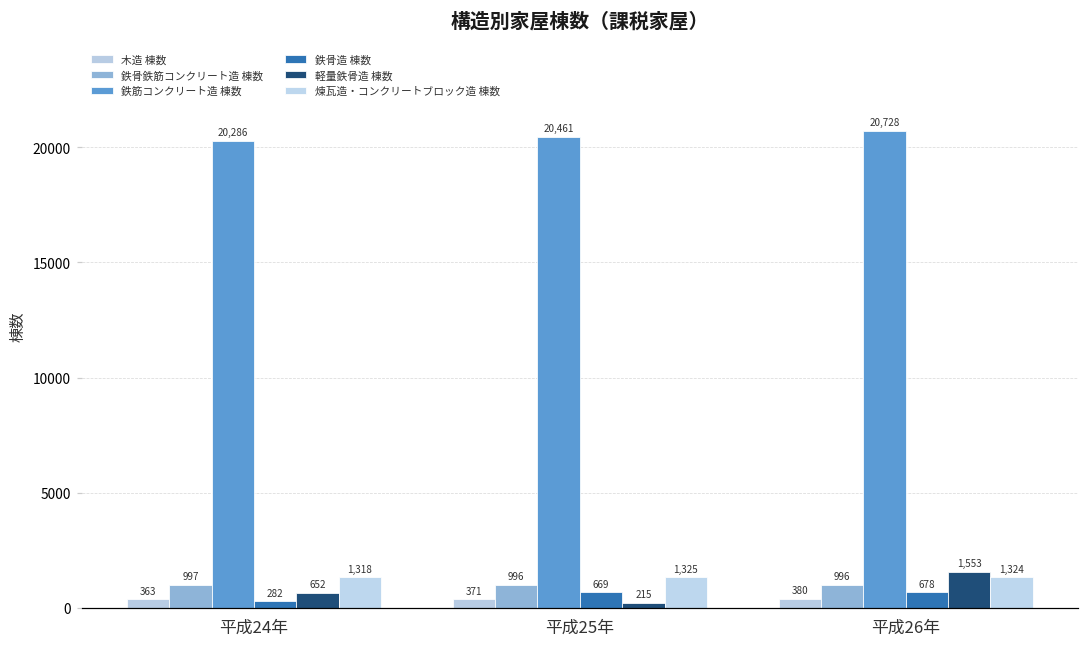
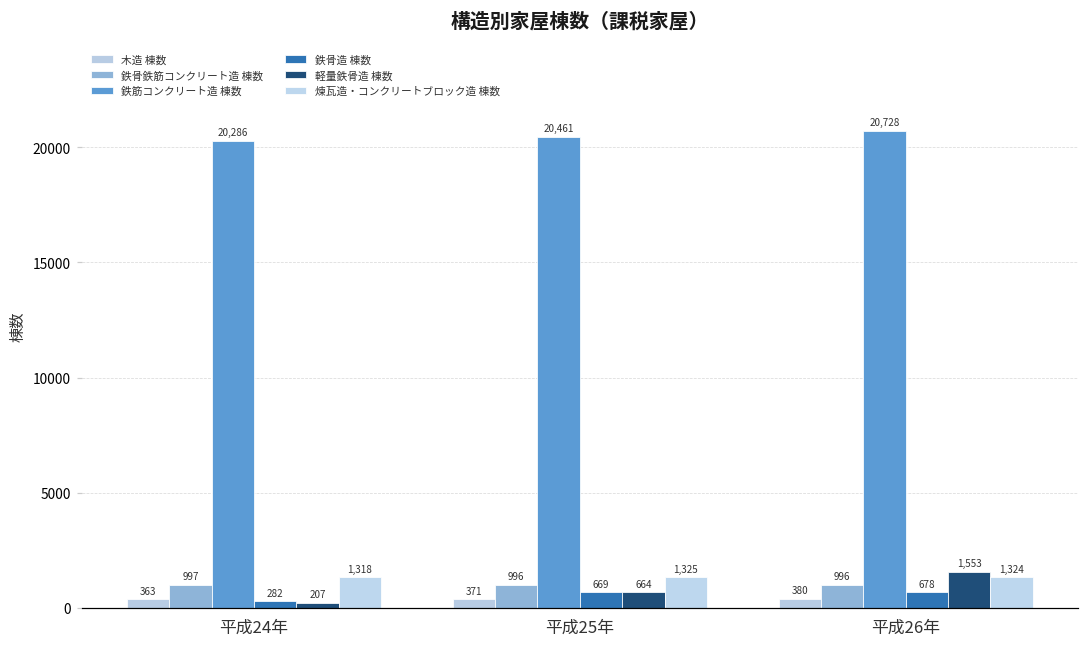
軽量鉄骨造 棟数, 平成24年: 652 -> 207
軽量鉄骨造 棟数, 平成25年: 215 -> 664
